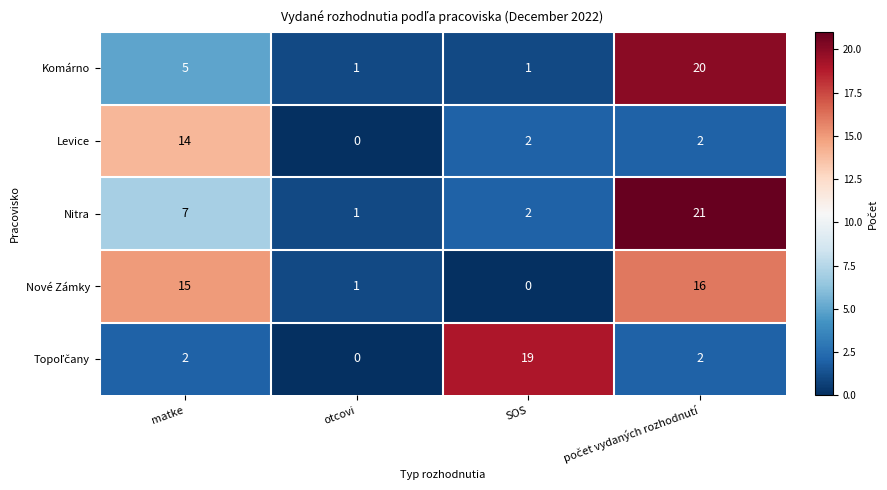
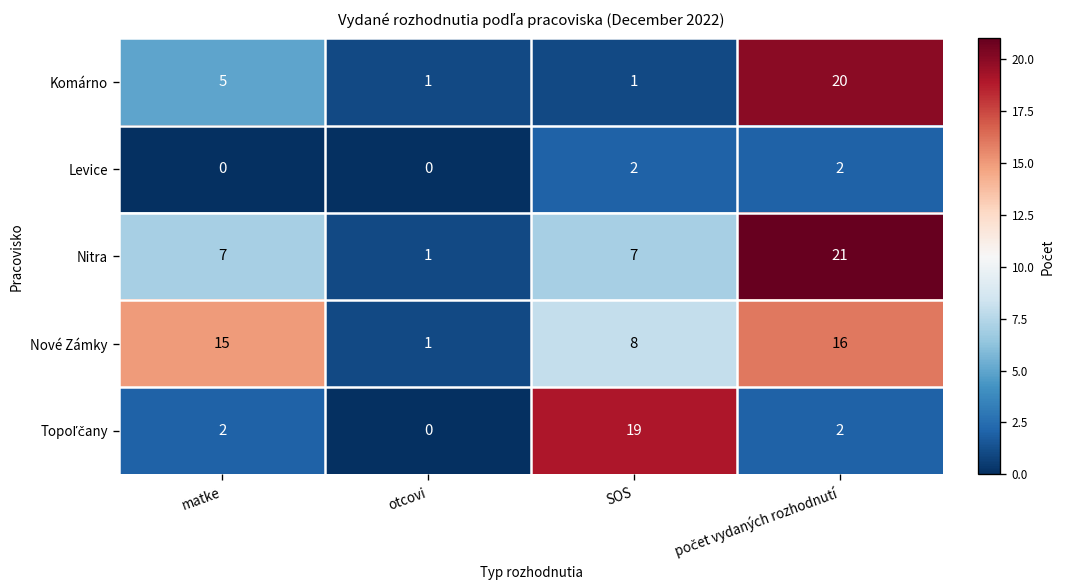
Levice, matke: 14 -> 0
Nitra, SOS: 2 -> 7
Nové Zámky, SOS: 0 -> 8
